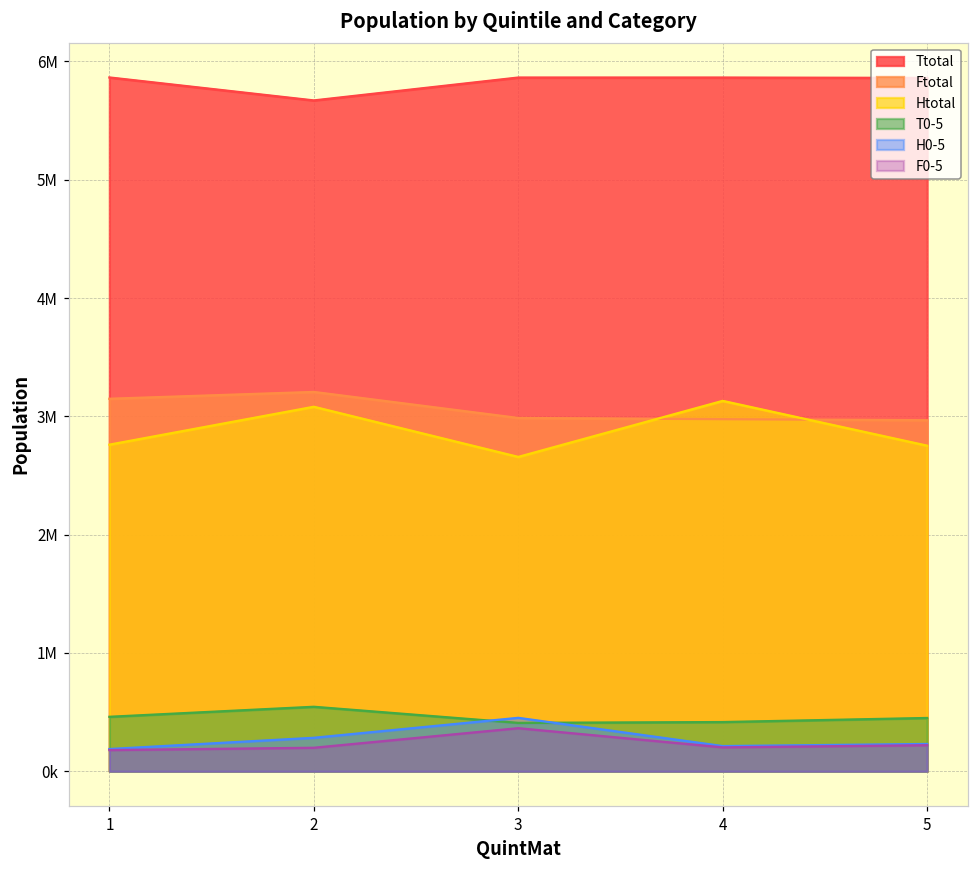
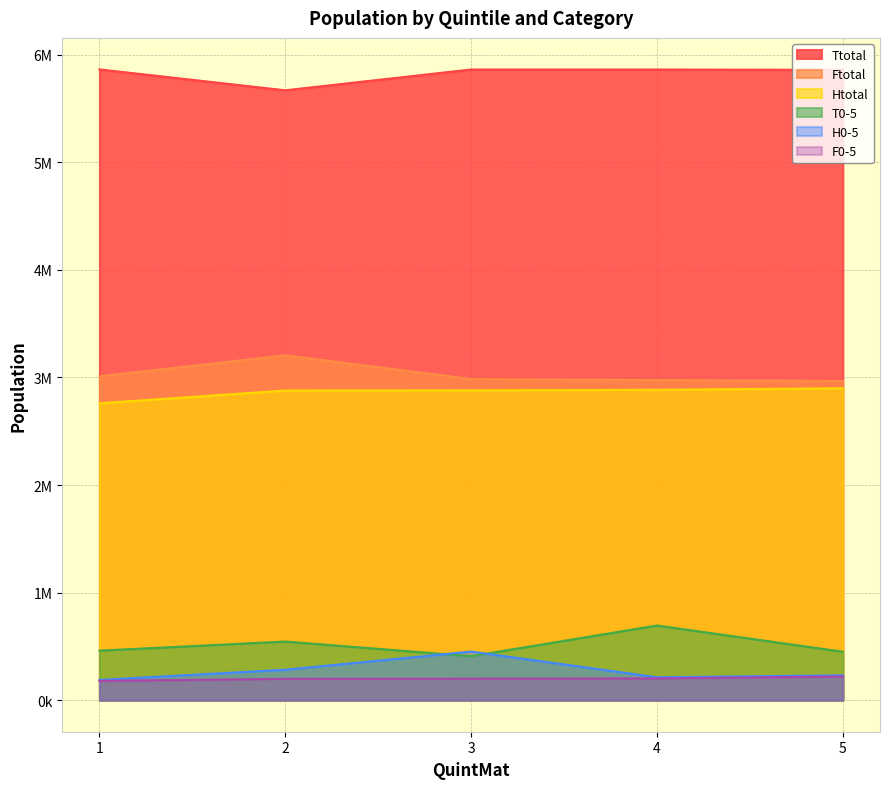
Ftotal, 1: 3150000 -> 3010000
Htotal, 2: 3080000 -> 2880000
Htotal, 3: 2660000 -> 2880000
F0-5, 3: 360000 -> 200000
Htotal, 4: 3130000 -> 2890000
T0-5, 4: 420000 -> 690000
Htotal, 5: 2750000 -> 2900000
